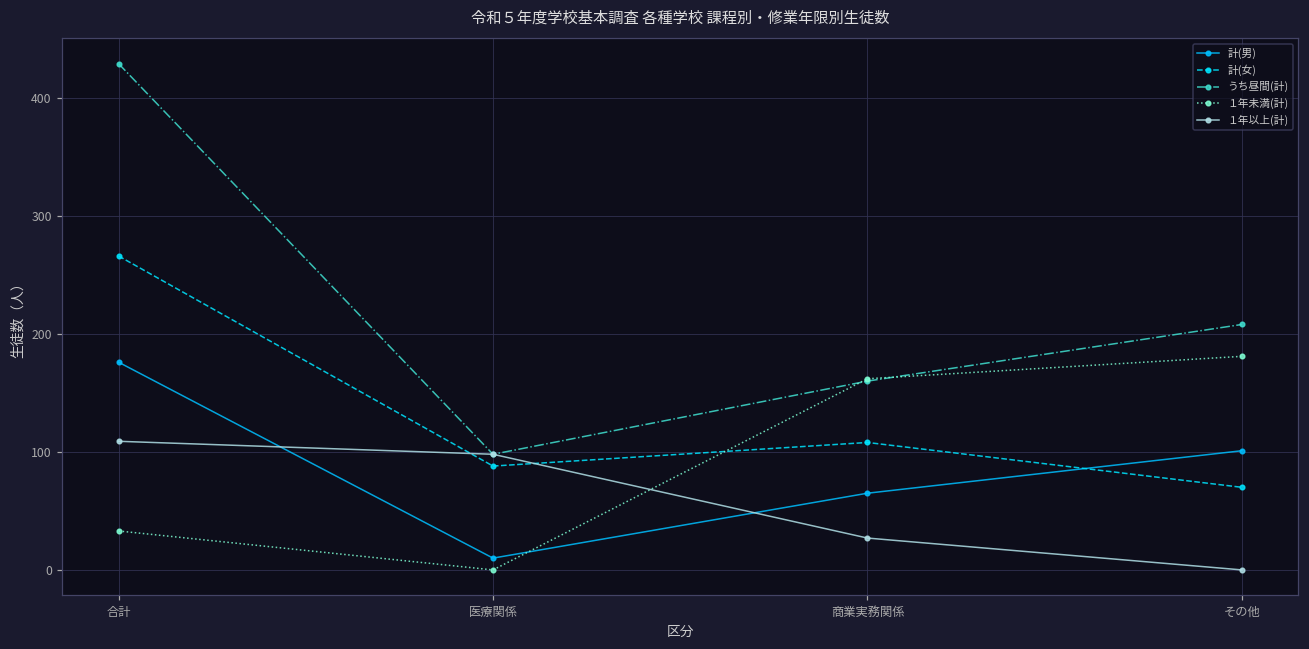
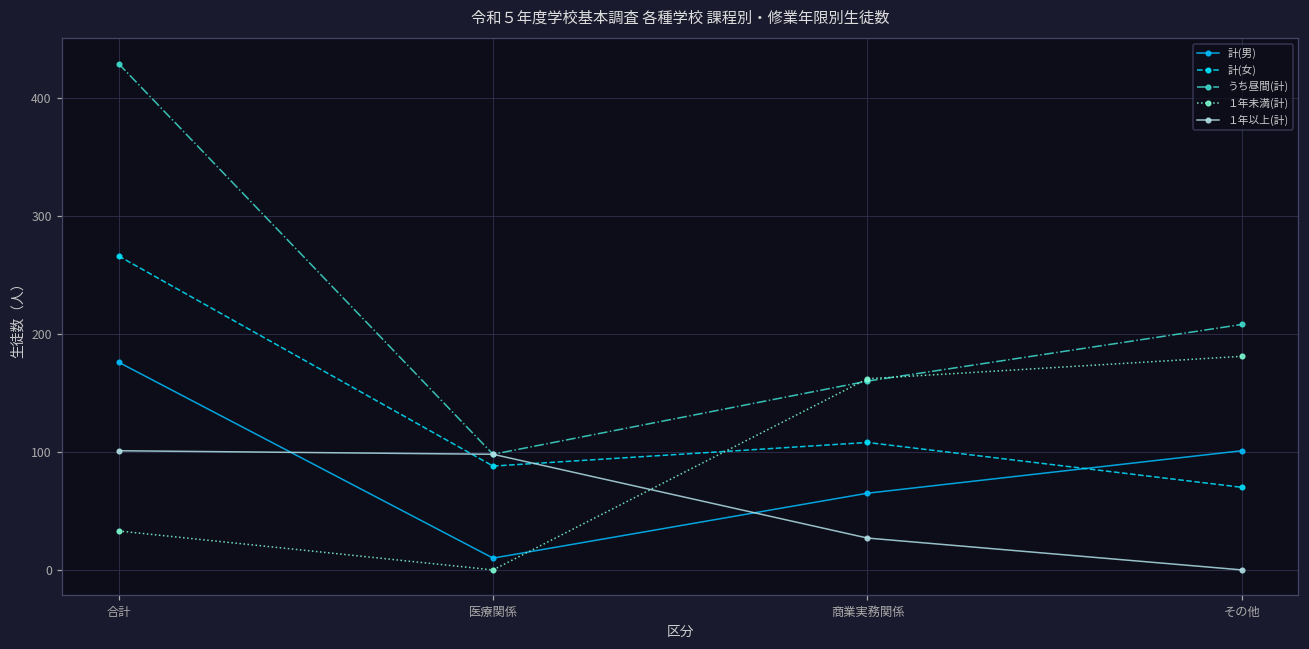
１年以上(計), 合計: 109 -> 101
